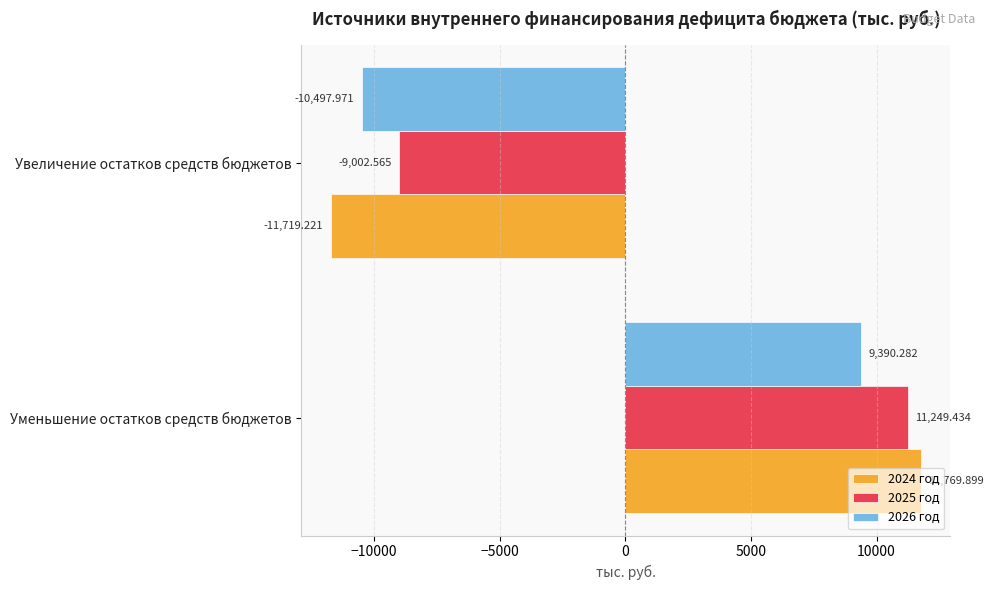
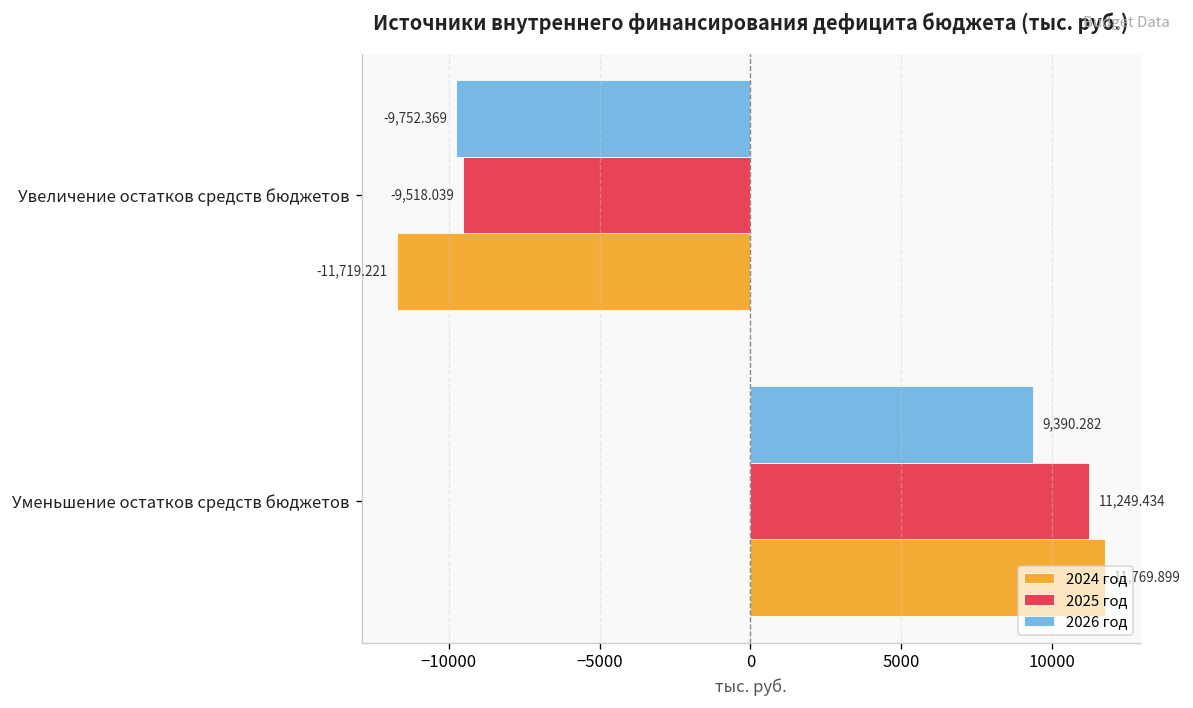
2026 год, Увеличение остатков средств бюджетов: -10,497.971 -> -9,752.369
2025 год, Увеличение остатков средств бюджетов: -9,002.565 -> -9,518.039
